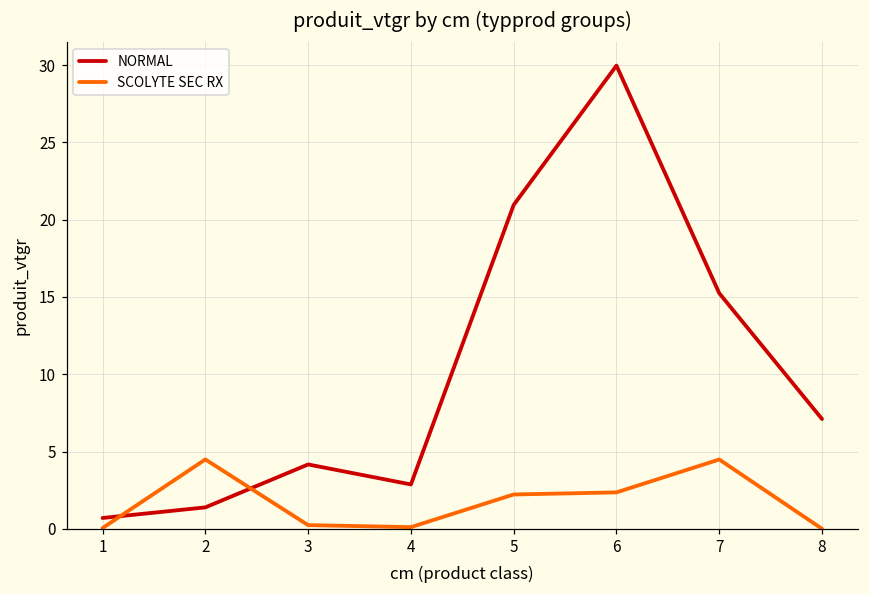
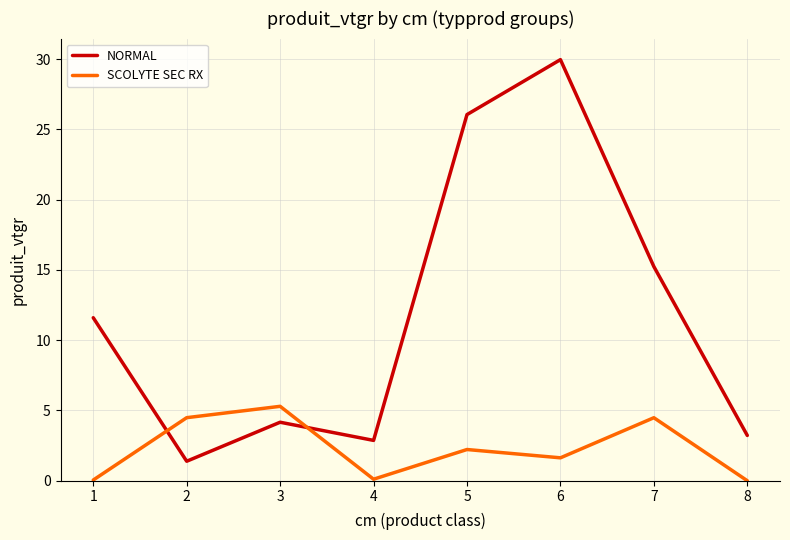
NORMAL, 1: 0.7 -> 11.6
SCOLYTE SEC RX, 3: 0.2 -> 5.3
NORMAL, 5: 21.0 -> 26.1
SCOLYTE SEC RX, 6: 2.4 -> 1.6
NORMAL, 8: 7.1 -> 3.2
